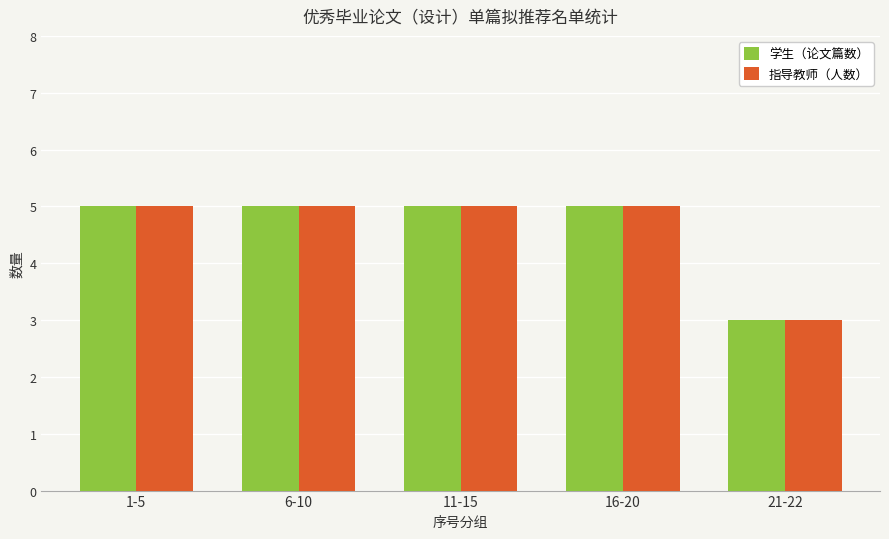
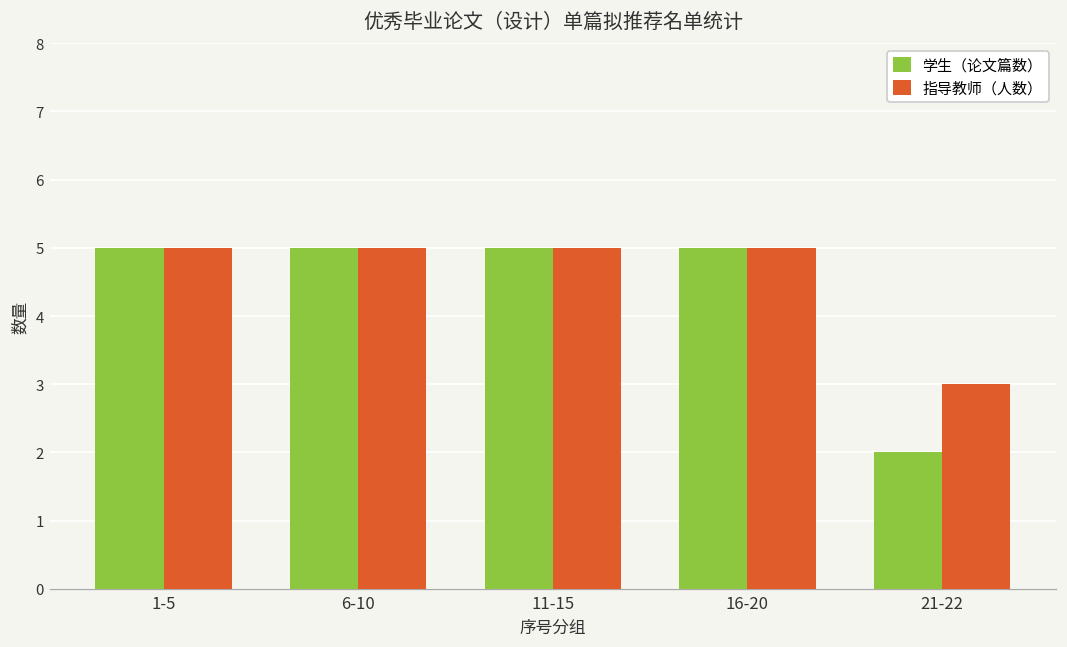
学生（论文篇数）, 21-22: 3 -> 2
